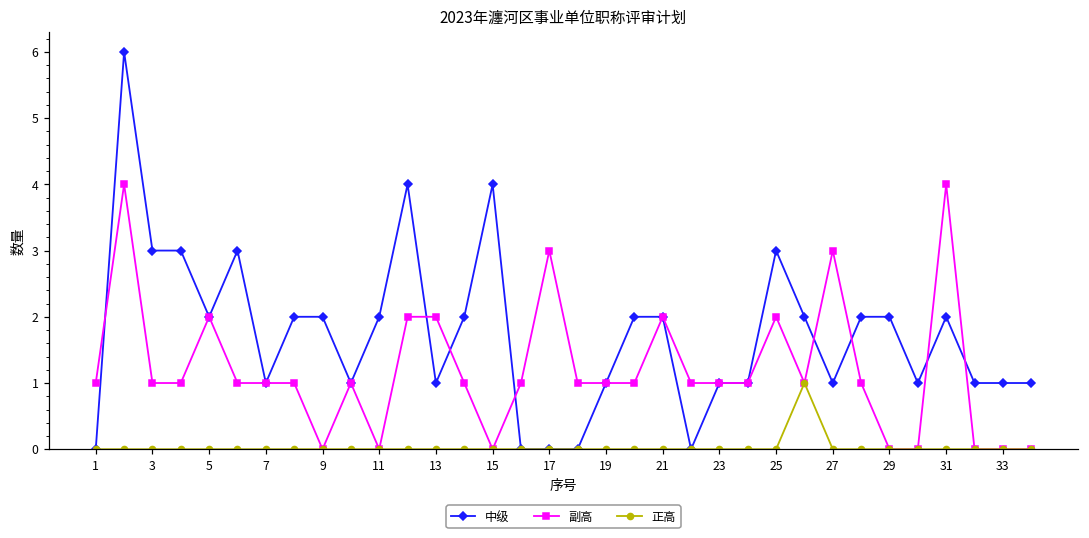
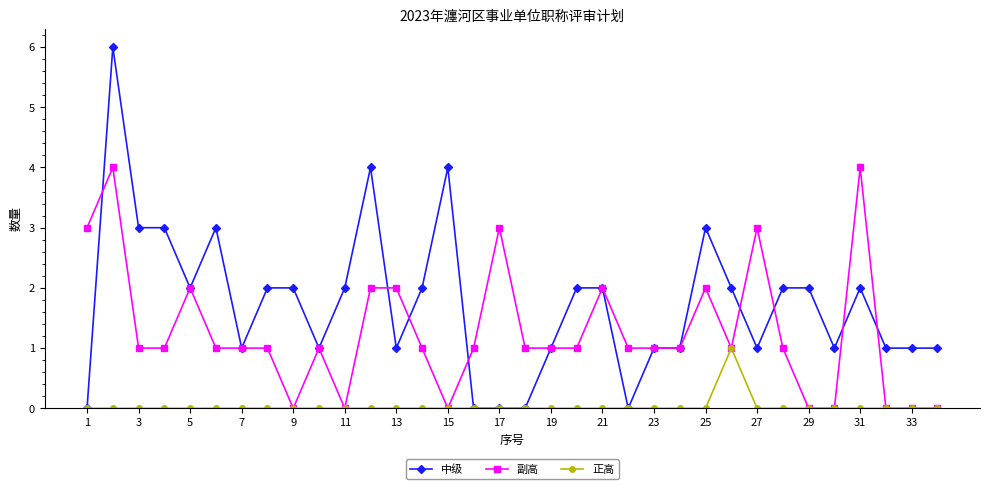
副高, 1: 1 -> 3
